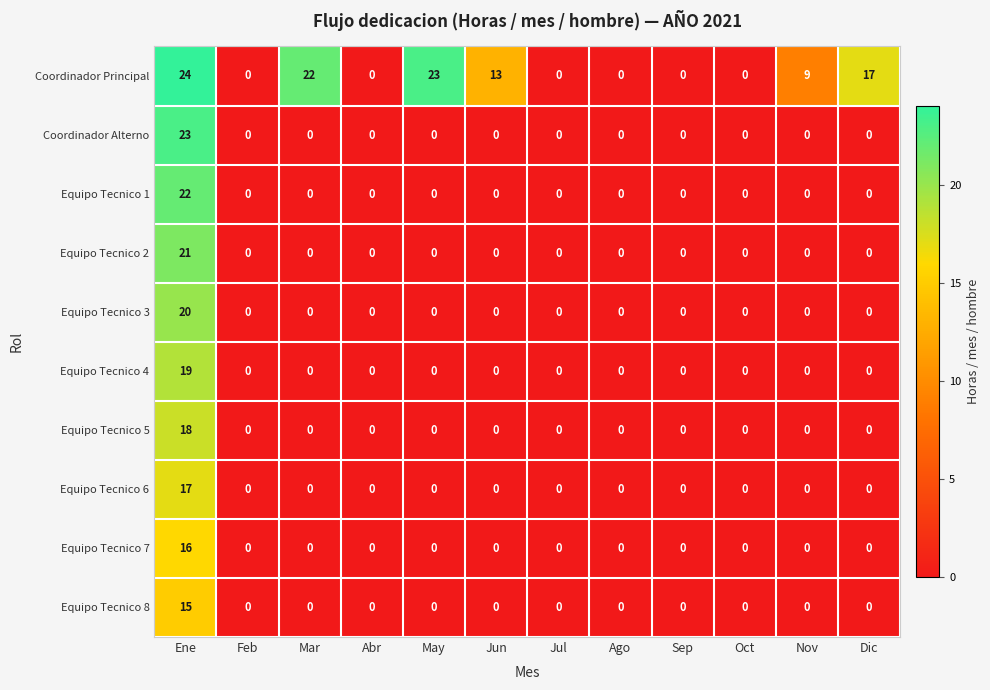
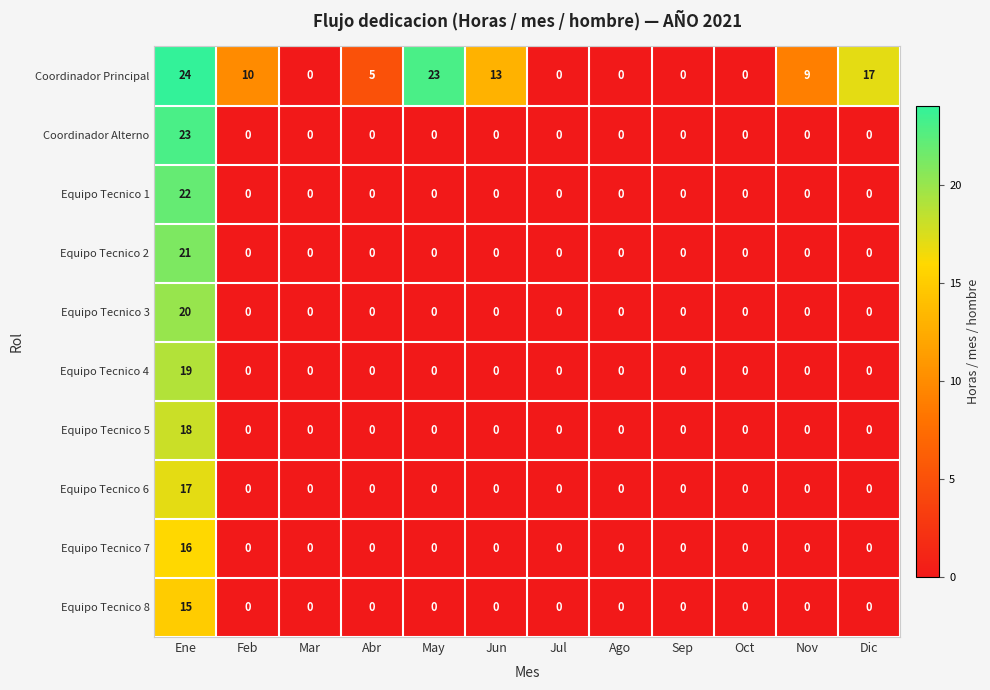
Coordinador Principal, Feb: 0 -> 10
Coordinador Principal, Mar: 22 -> 0
Coordinador Principal, Abr: 0 -> 5
